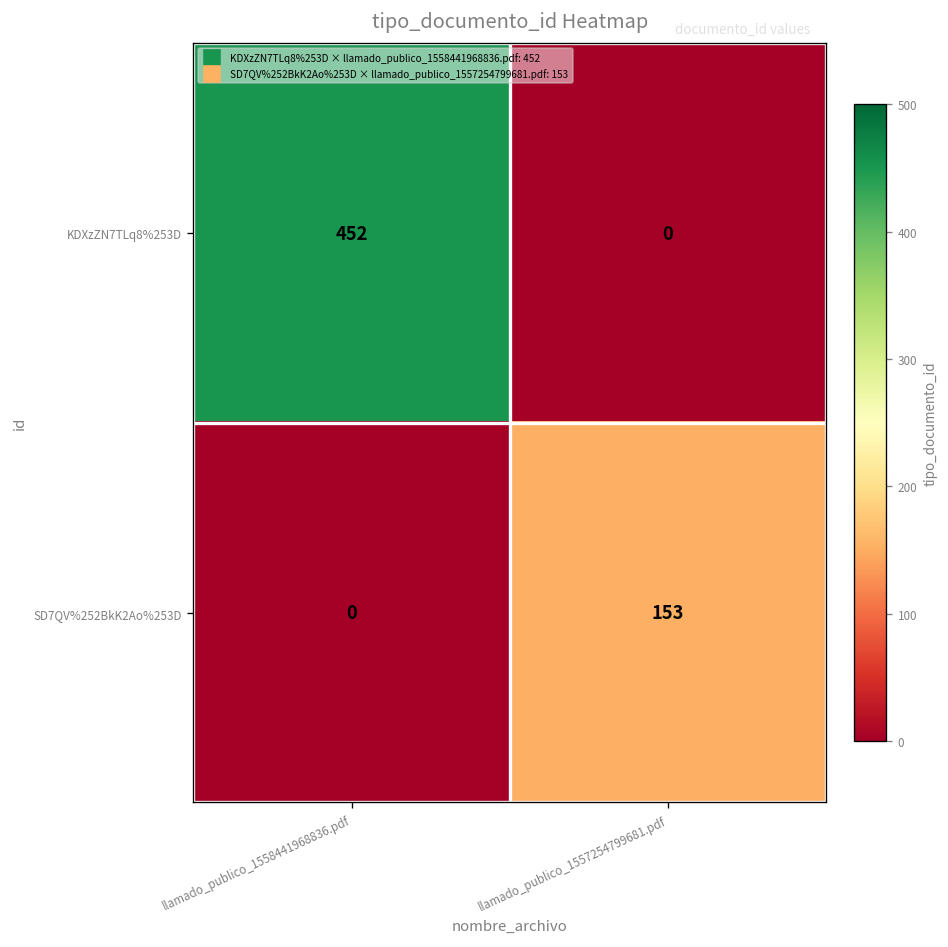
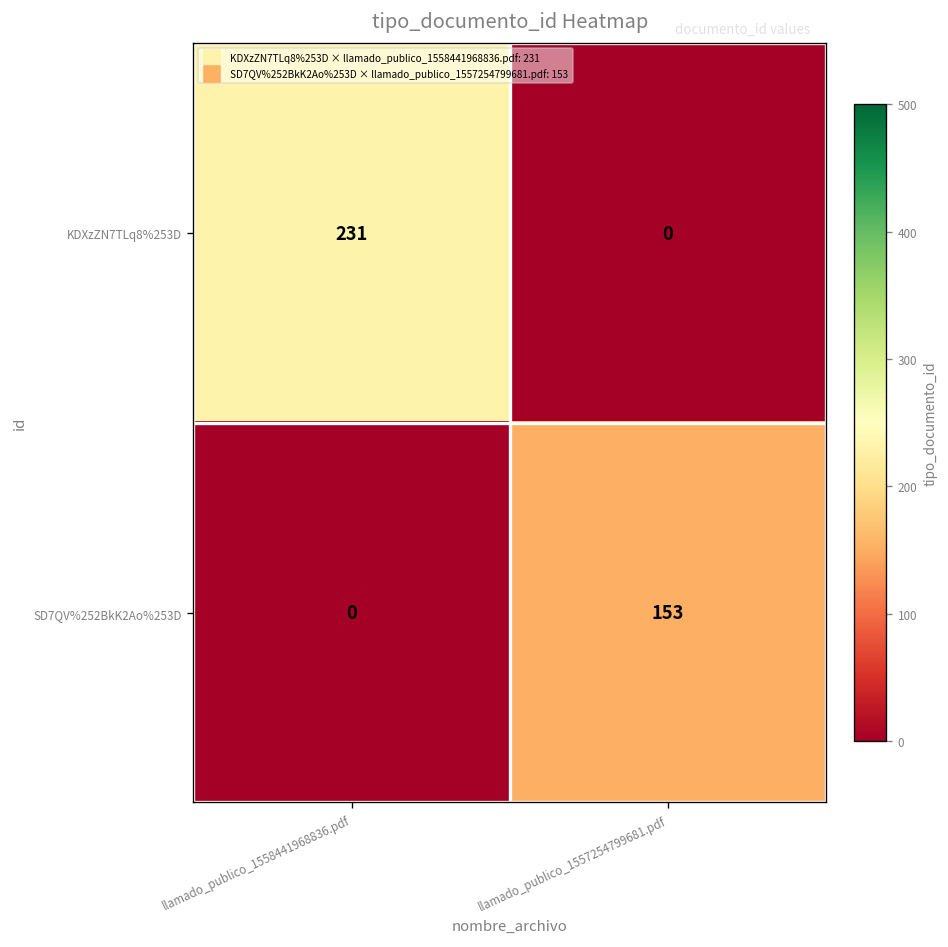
KDXzZN7TLq8%253D, llamado_publico_1558441968836.pdf: 452 -> 231
